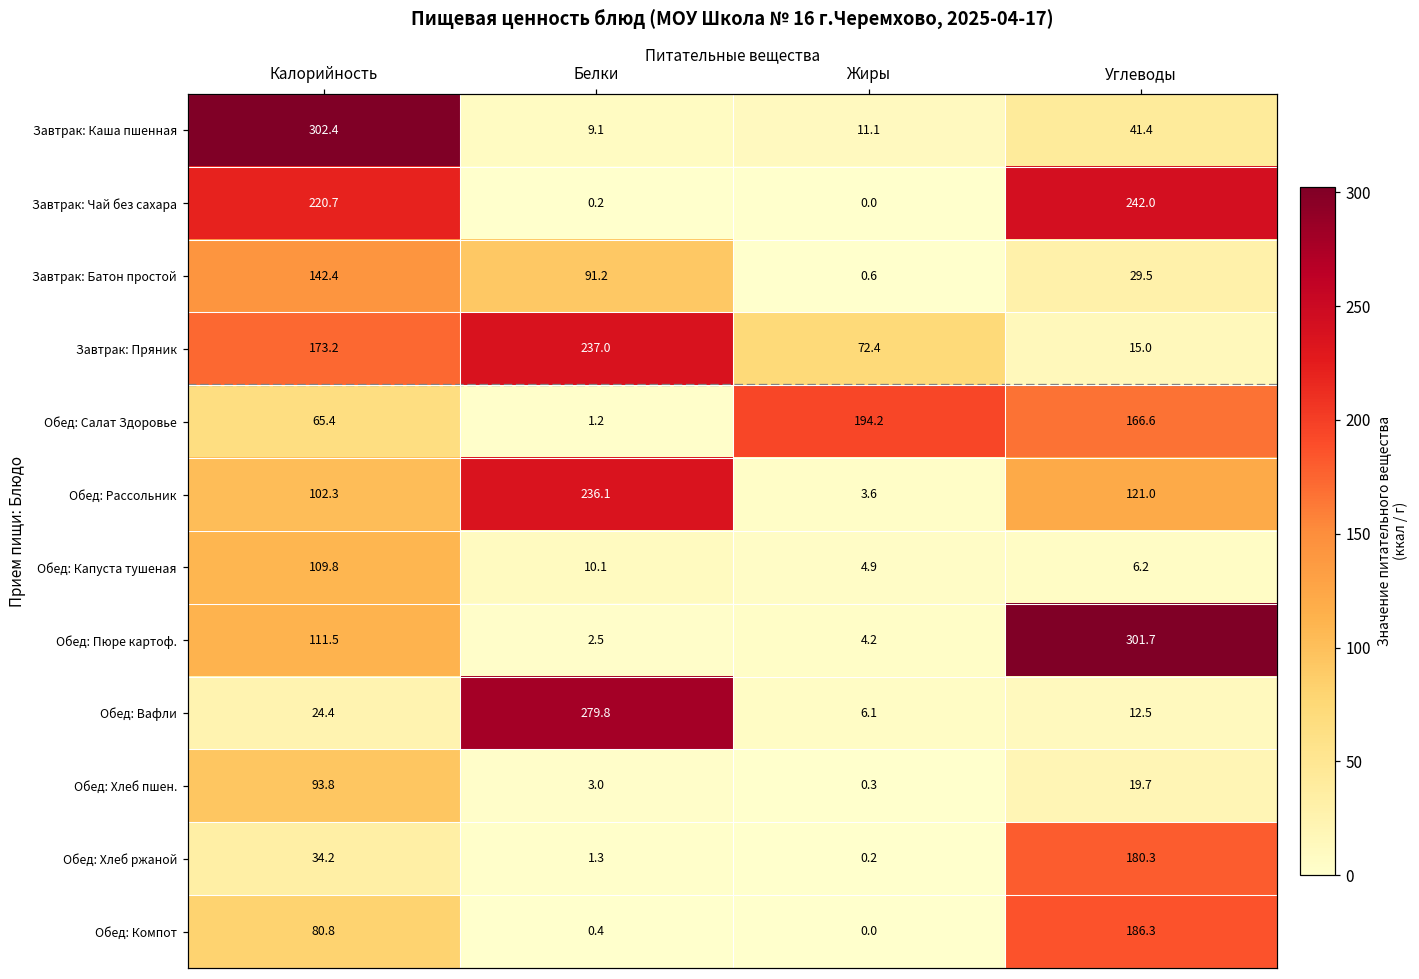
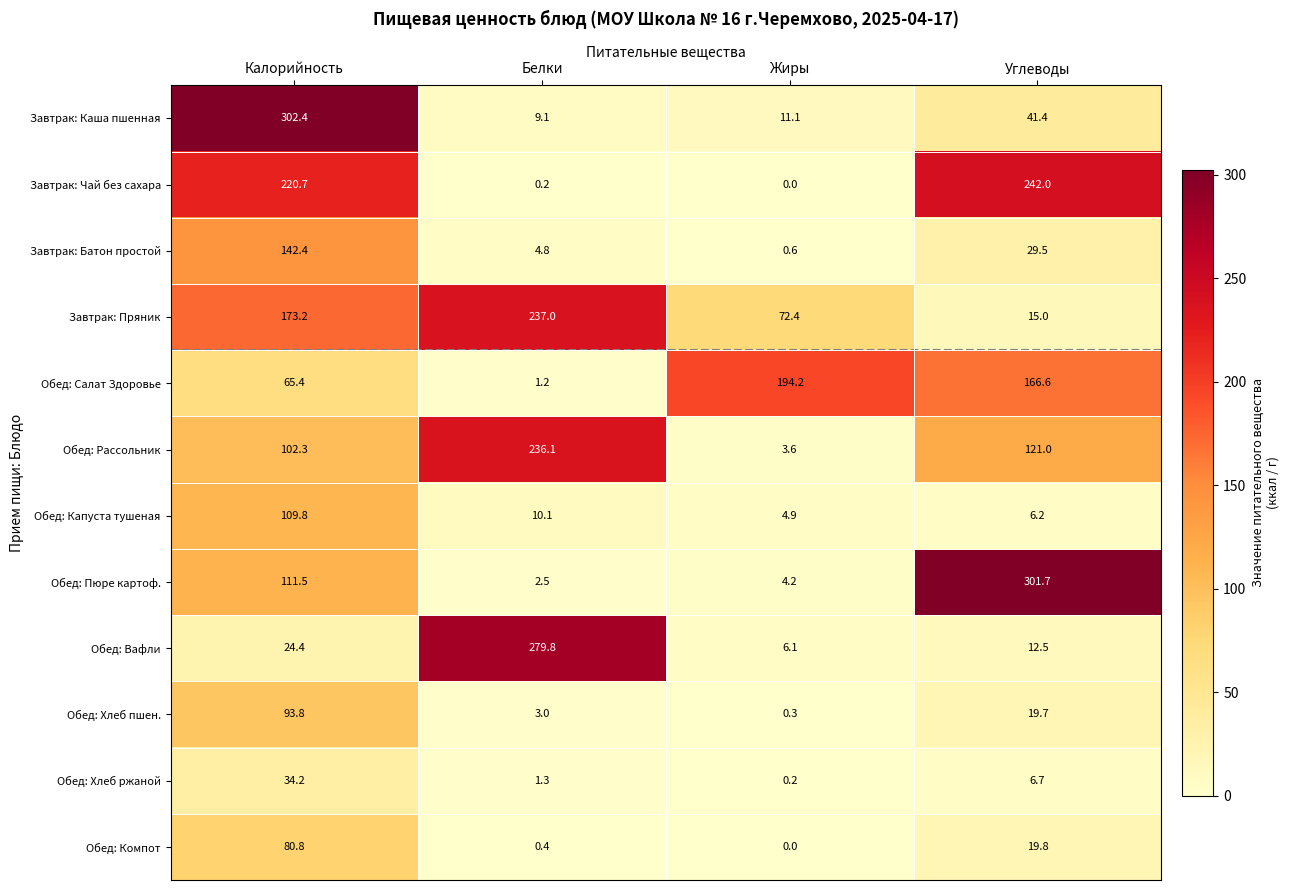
Завтрак: Батон простой, Белки: 91.2 -> 4.8
Обед: Хлеб ржаной, Углеводы: 180.3 -> 6.7
Обед: Компот, Углеводы: 186.3 -> 19.8
